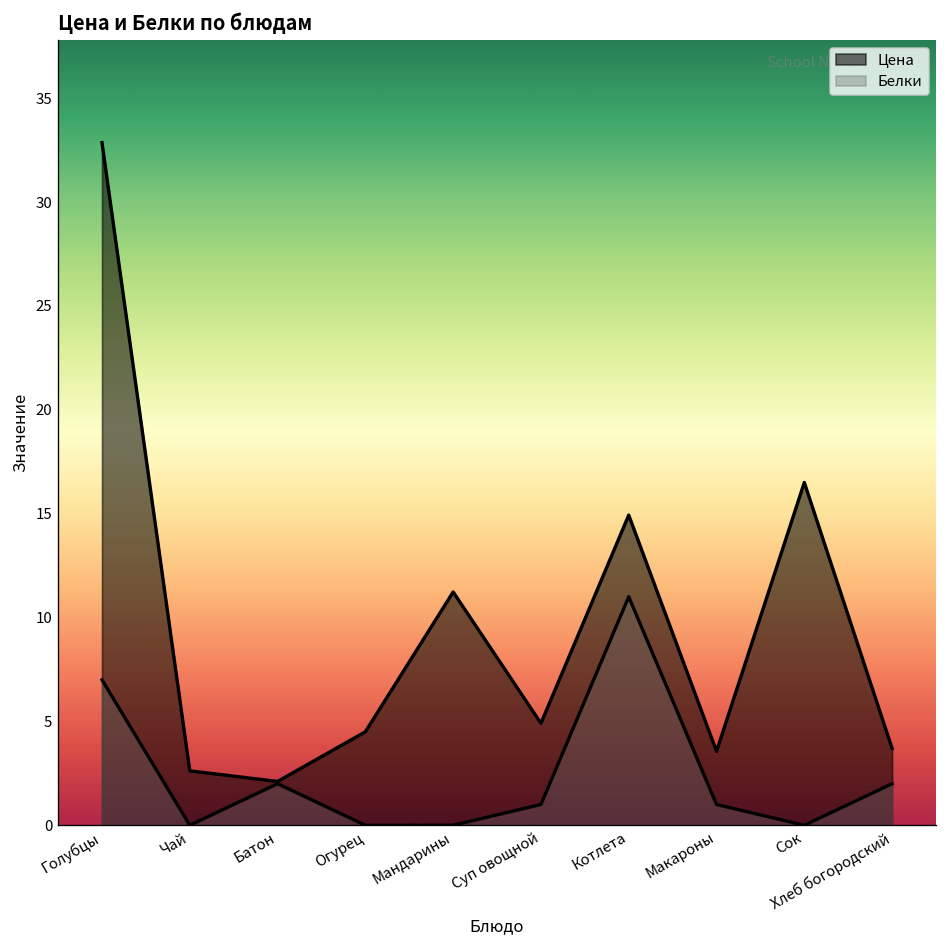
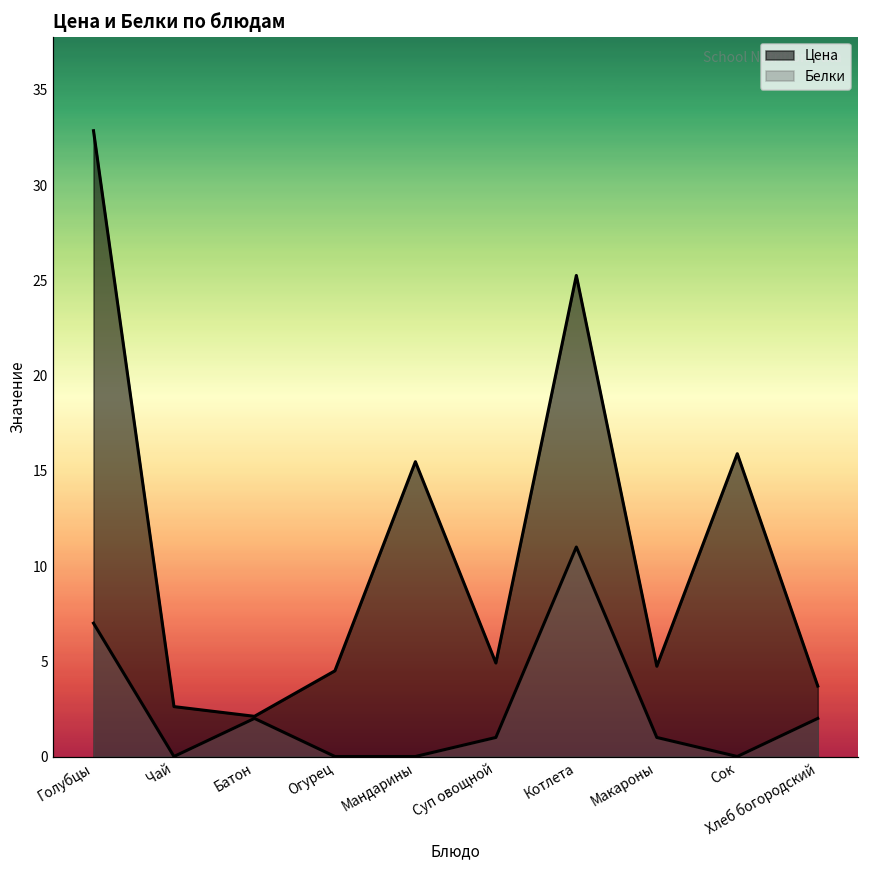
Цена, Мандарины: 11.2 -> 15.5
Цена, Котлета: 14.9 -> 25.3
Цена, Макароны: 3.6 -> 4.7
Цена, Сок: 16.5 -> 15.9
